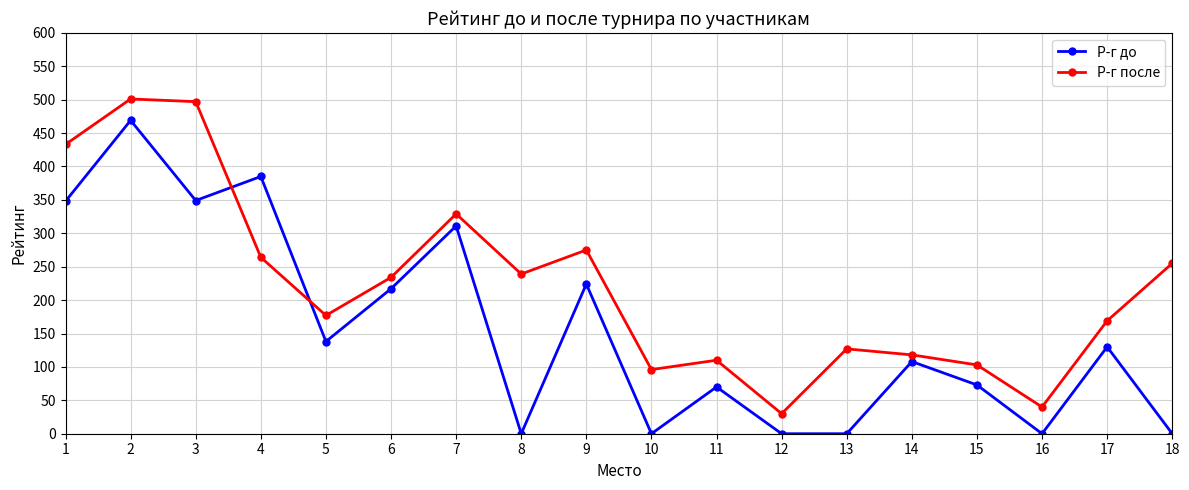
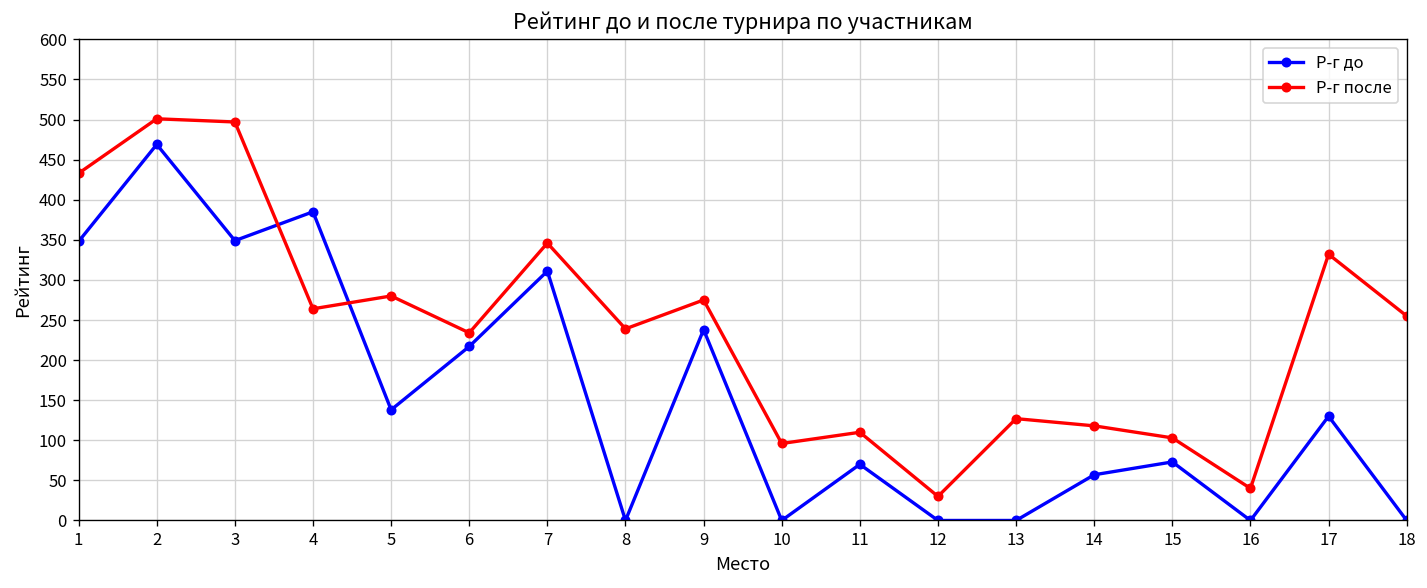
Р-г после, 5: 180 -> 280
Р-г после, 7: 330 -> 350
Р-г до, 9: 220 -> 240
Р-г до, 14: 110 -> 60
Р-г после, 17: 170 -> 330
